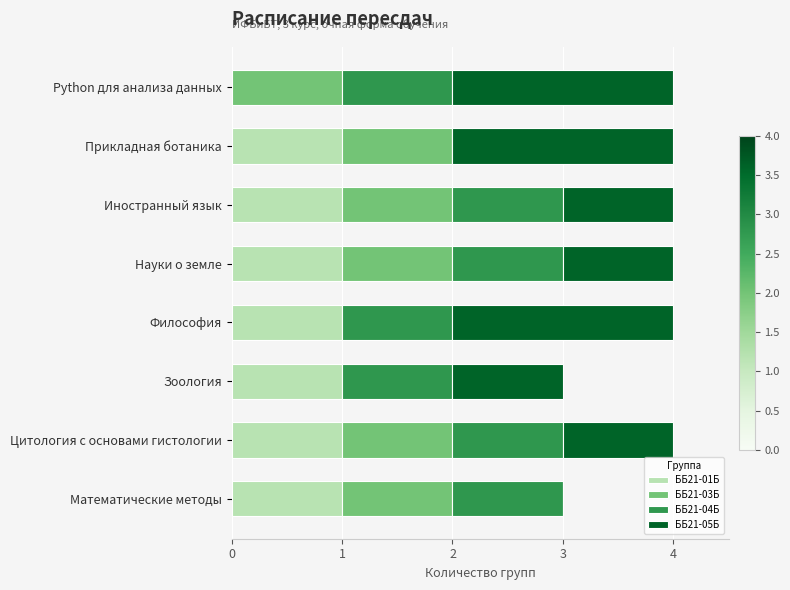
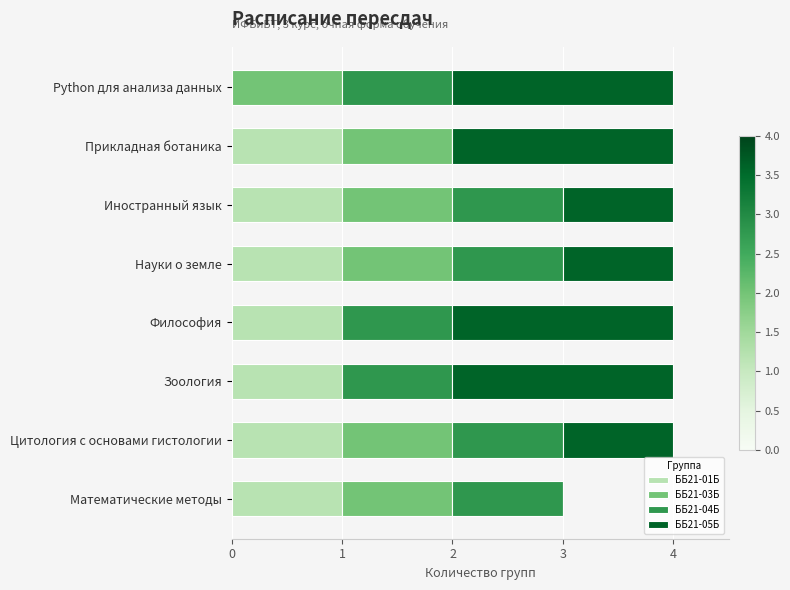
ББ21-05Б, Зоология: 1 -> 2
